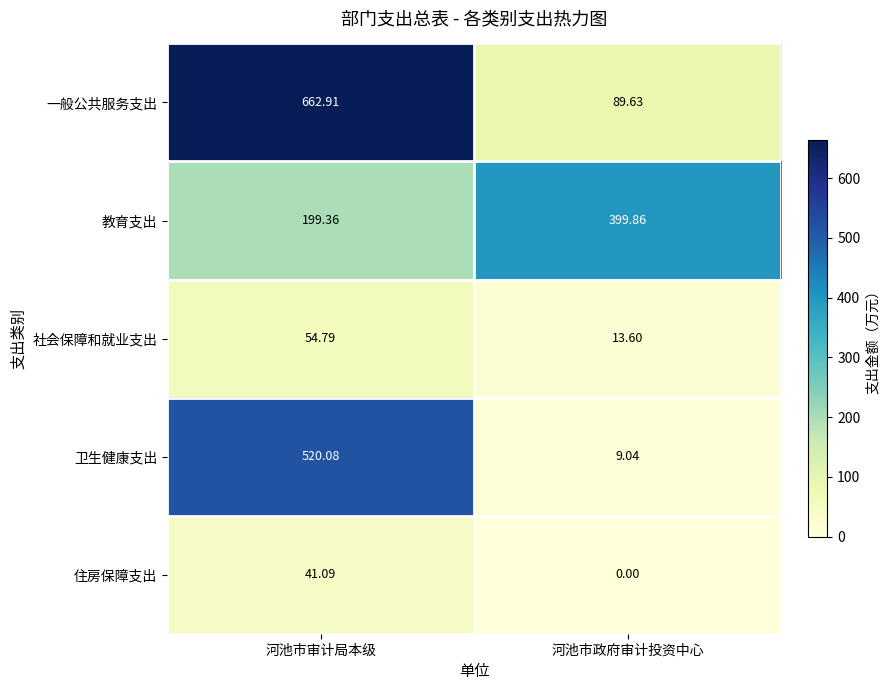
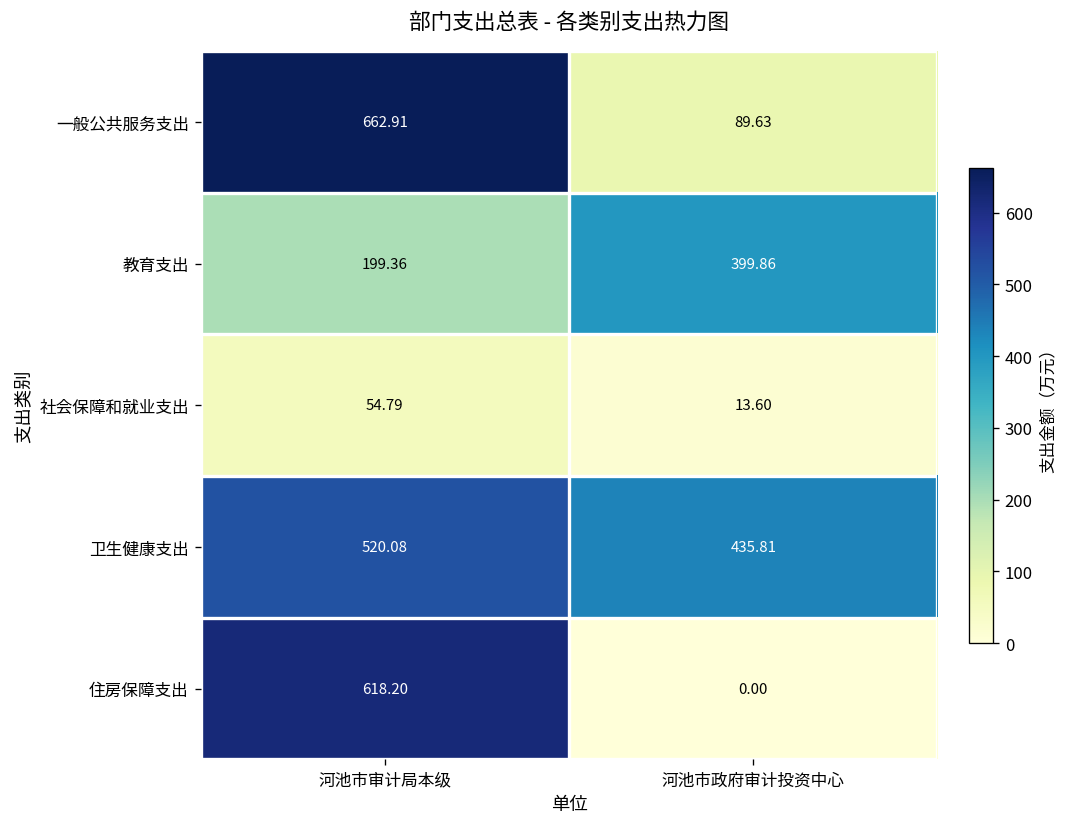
卫生健康支出, 河池市政府审计投资中心: 9.04 -> 435.81
住房保障支出, 河池市审计局本级: 41.09 -> 618.20
